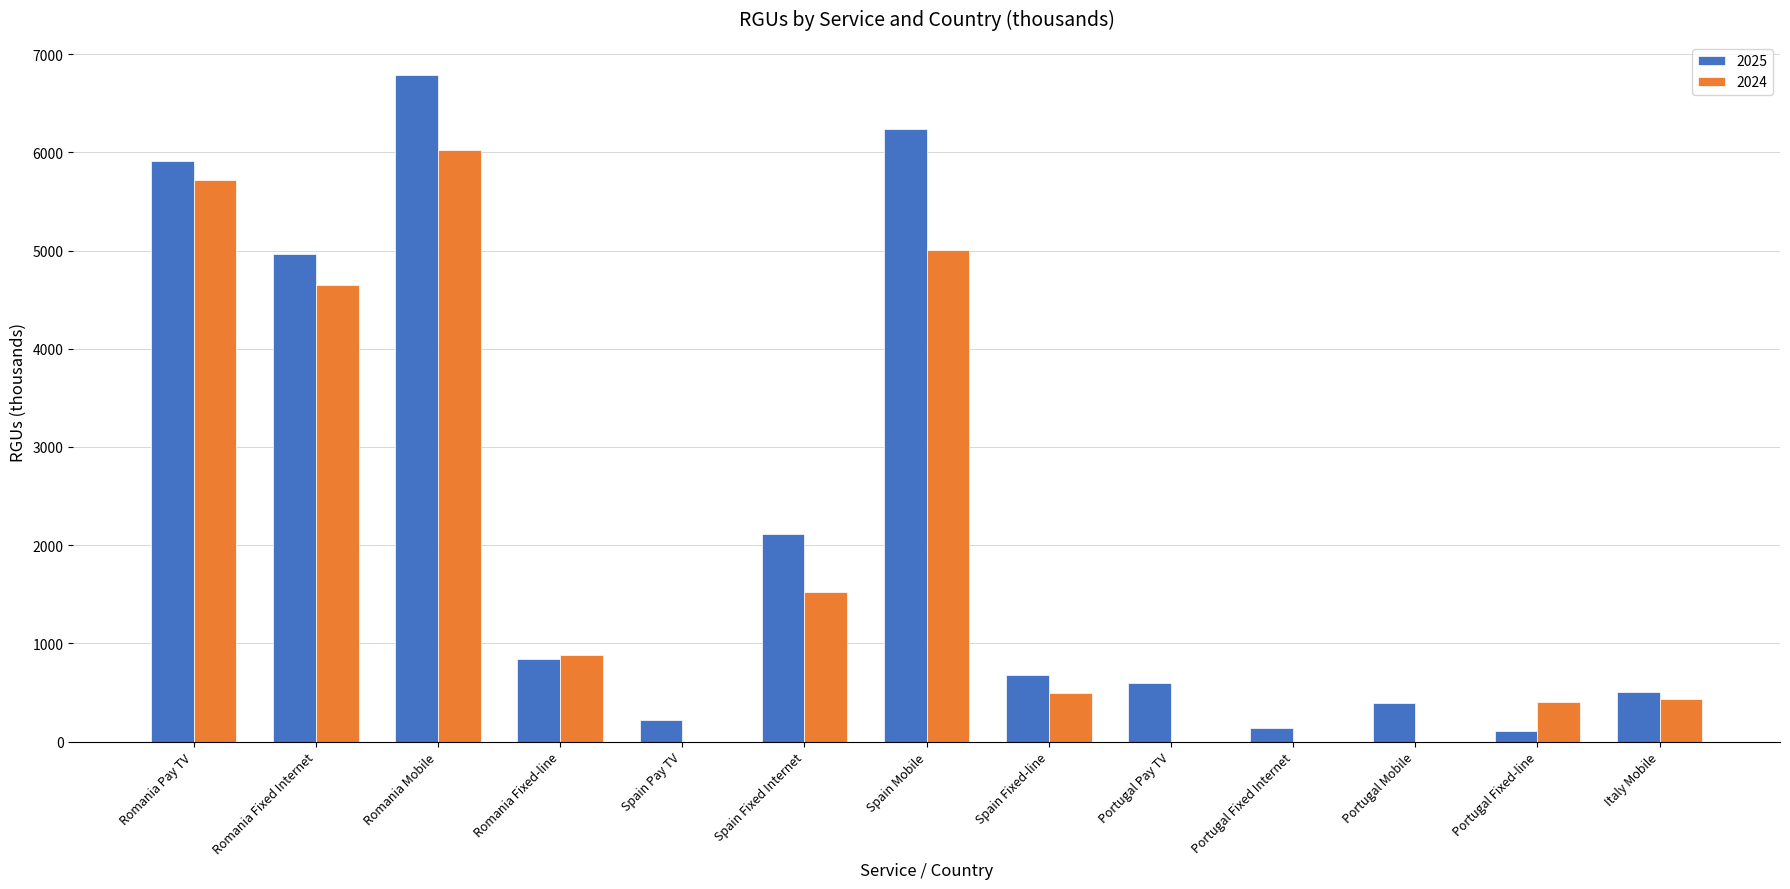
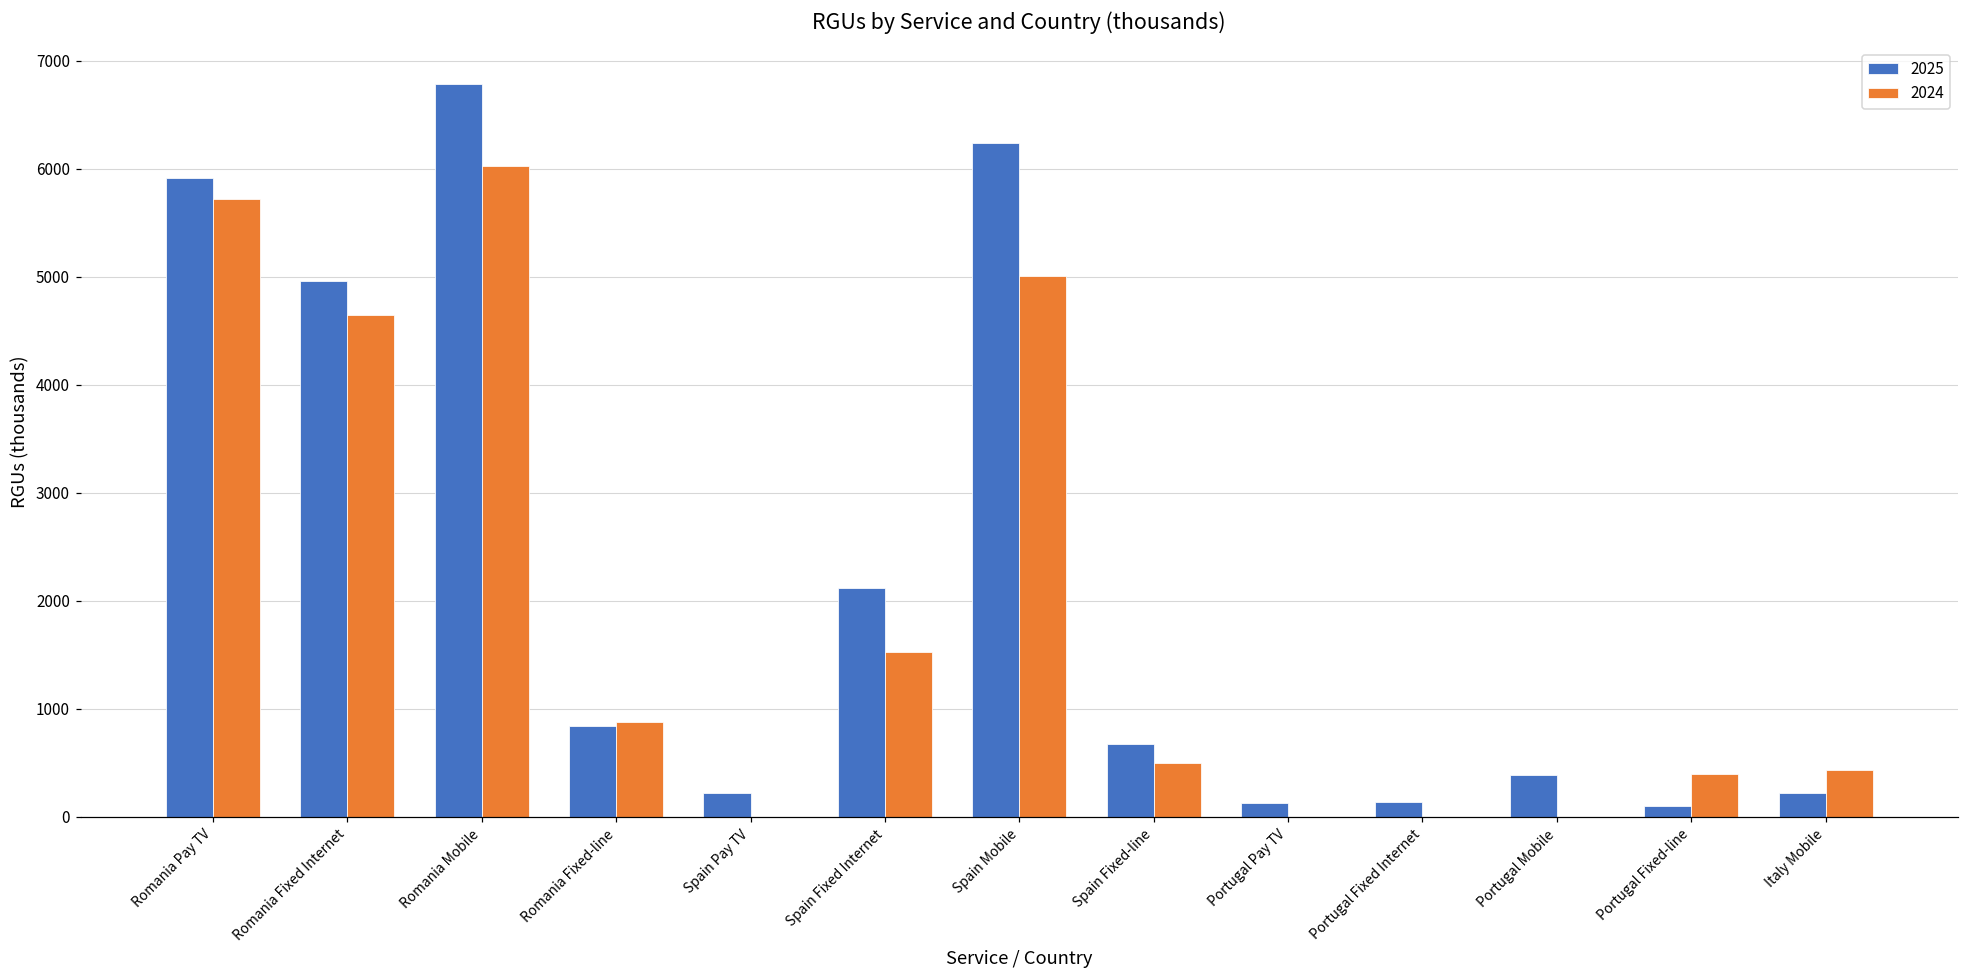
2025, Portugal Pay TV: 600 -> 100
2025, Italy Mobile: 500 -> 200
